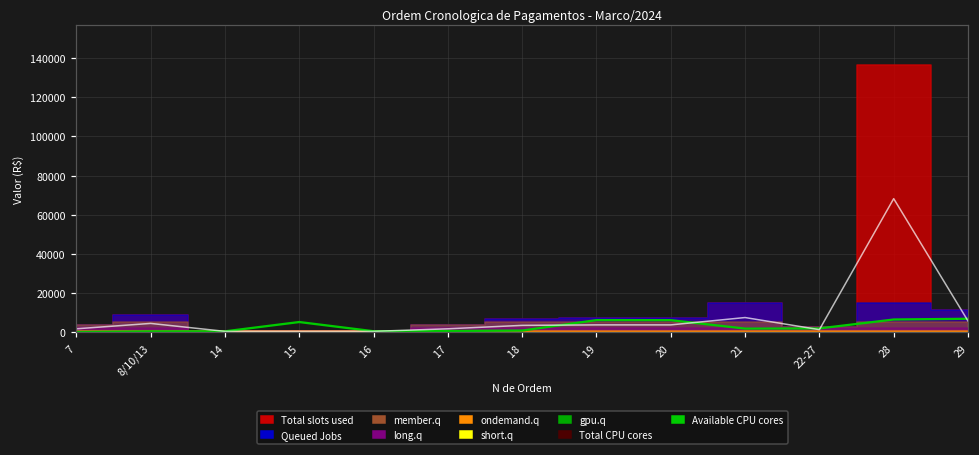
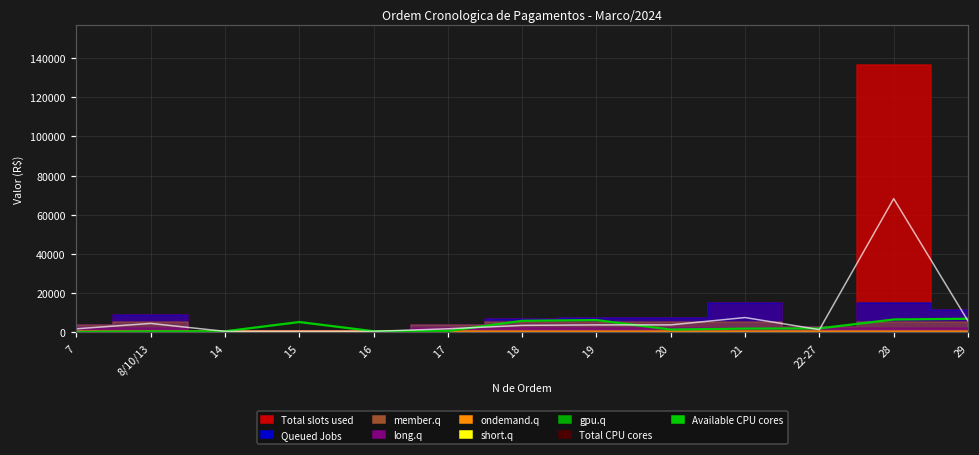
Available CPU cores, 18: 1000 -> 6000
Available CPU cores, 20: 6000 -> 1000
